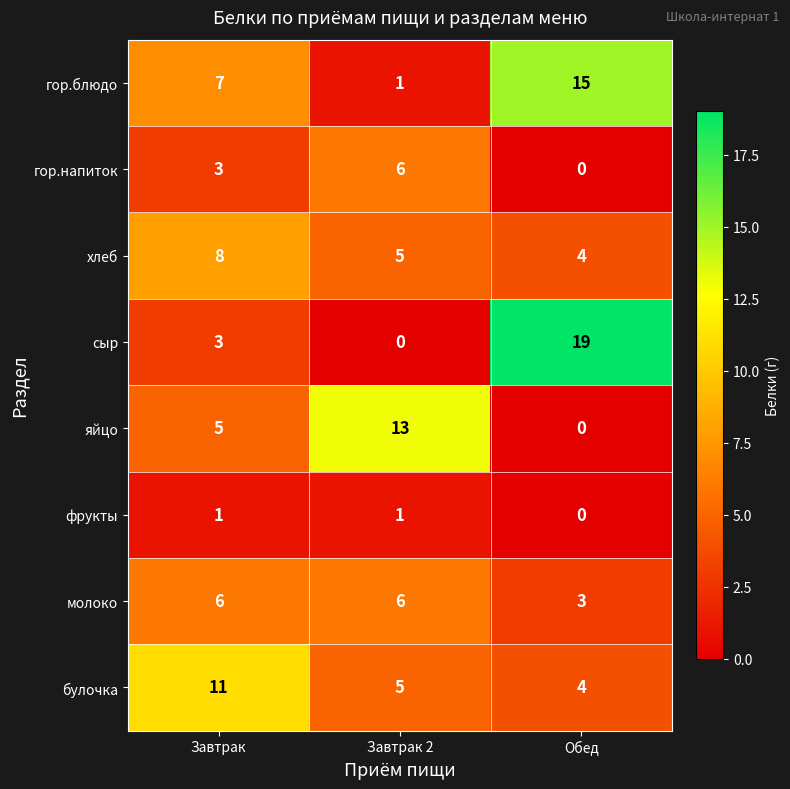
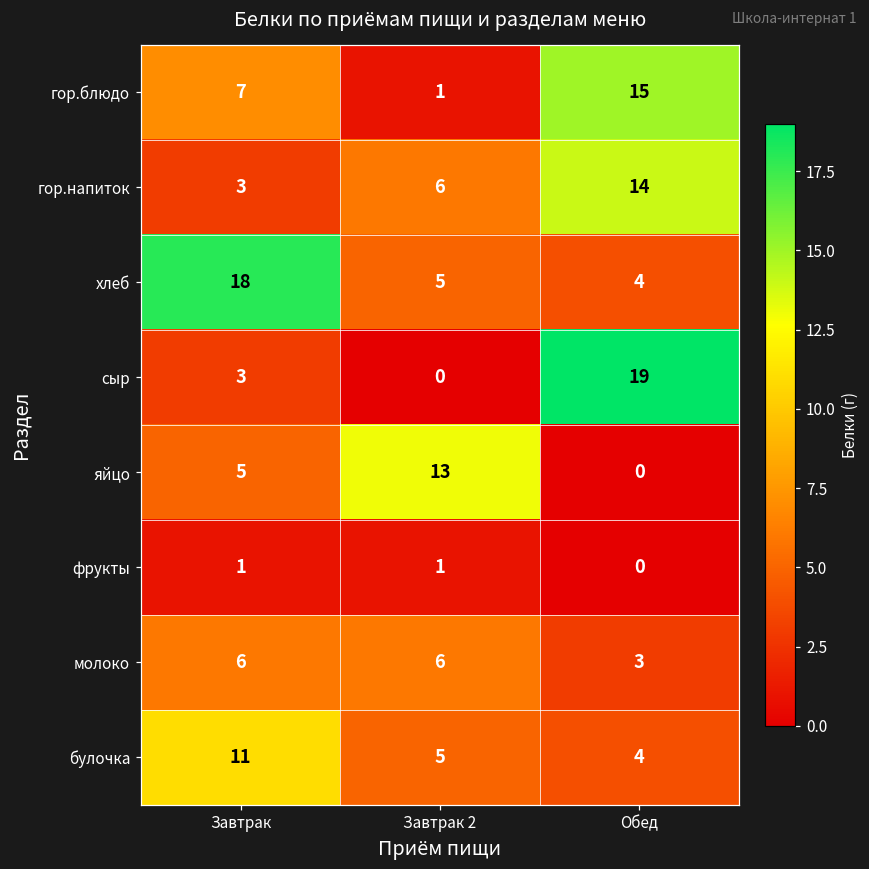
гор.напиток, Обед: 0 -> 14
хлеб, Завтрак: 8 -> 18
